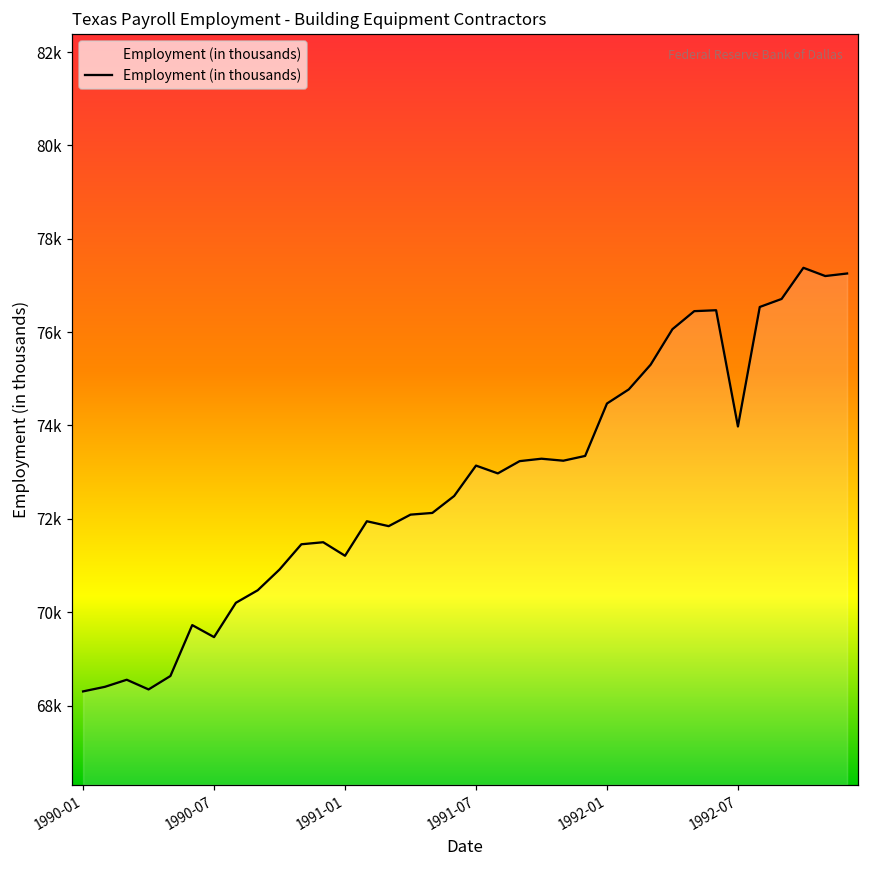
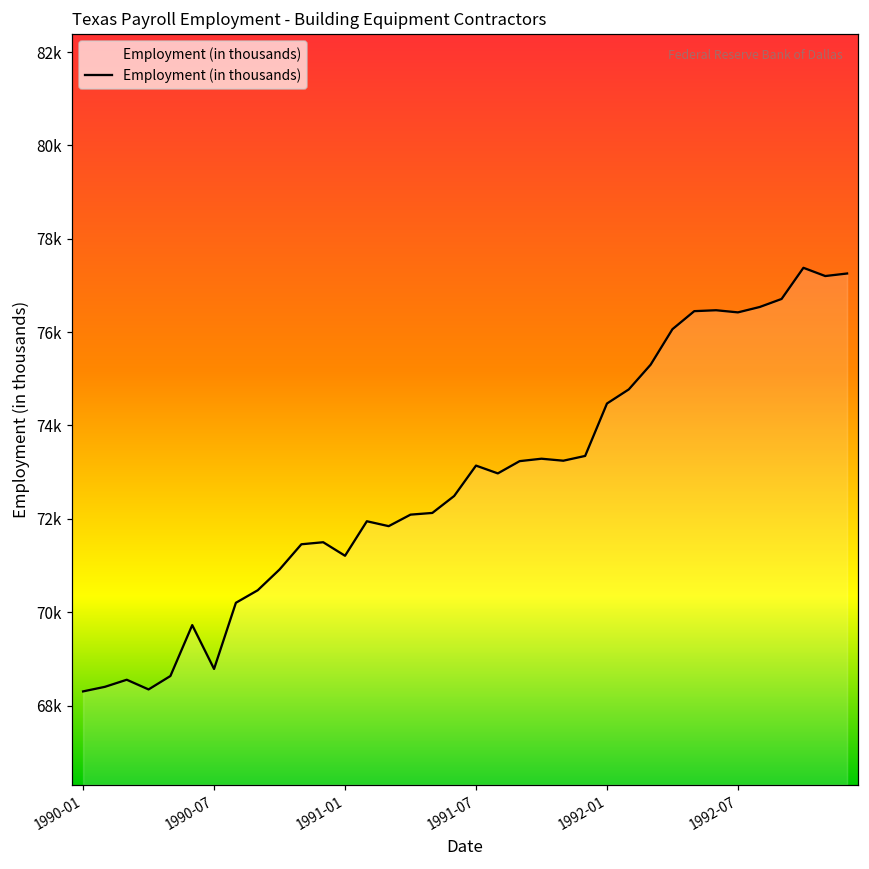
1990-07: 69500 -> 68800
1992-07: 74000 -> 76400
